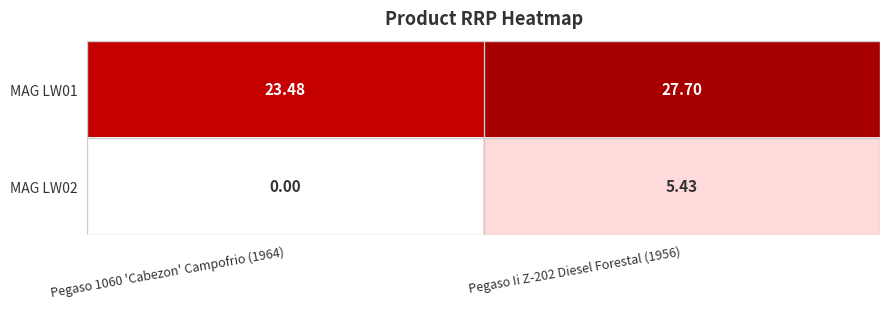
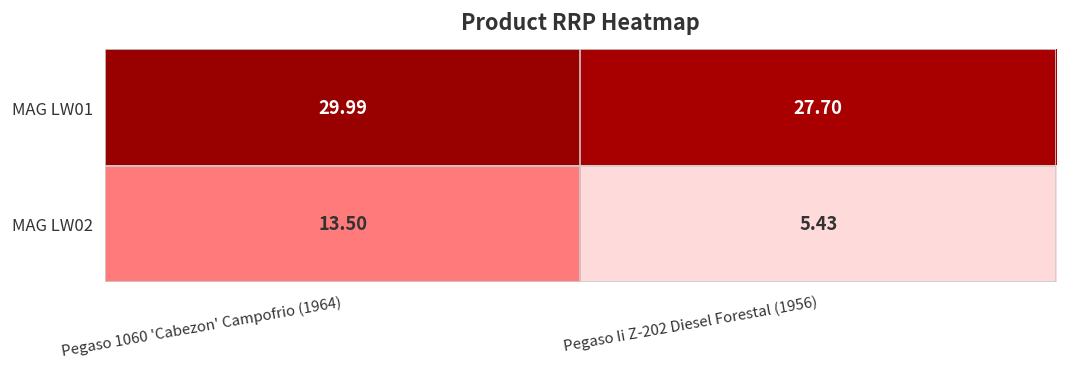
MAG LW01, Pegaso 1060 'Cabezon' Campofrio (1964): 23.48 -> 29.99
MAG LW02, Pegaso 1060 'Cabezon' Campofrio (1964): 0.00 -> 13.50
